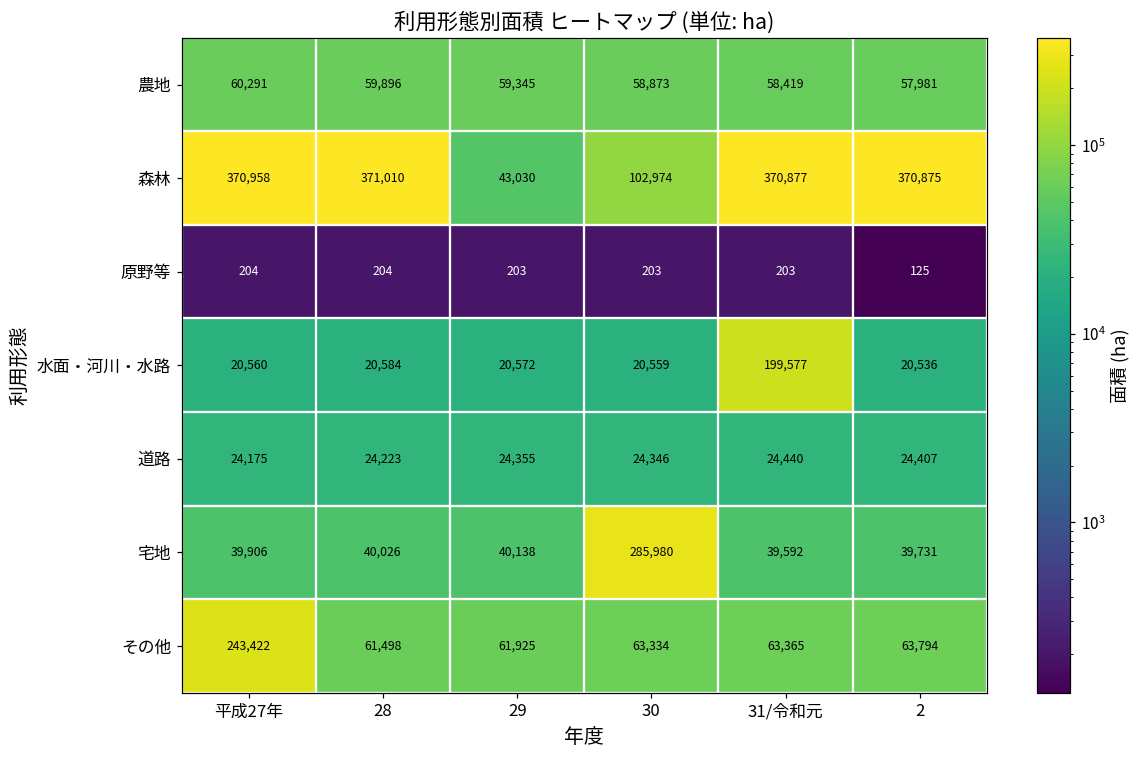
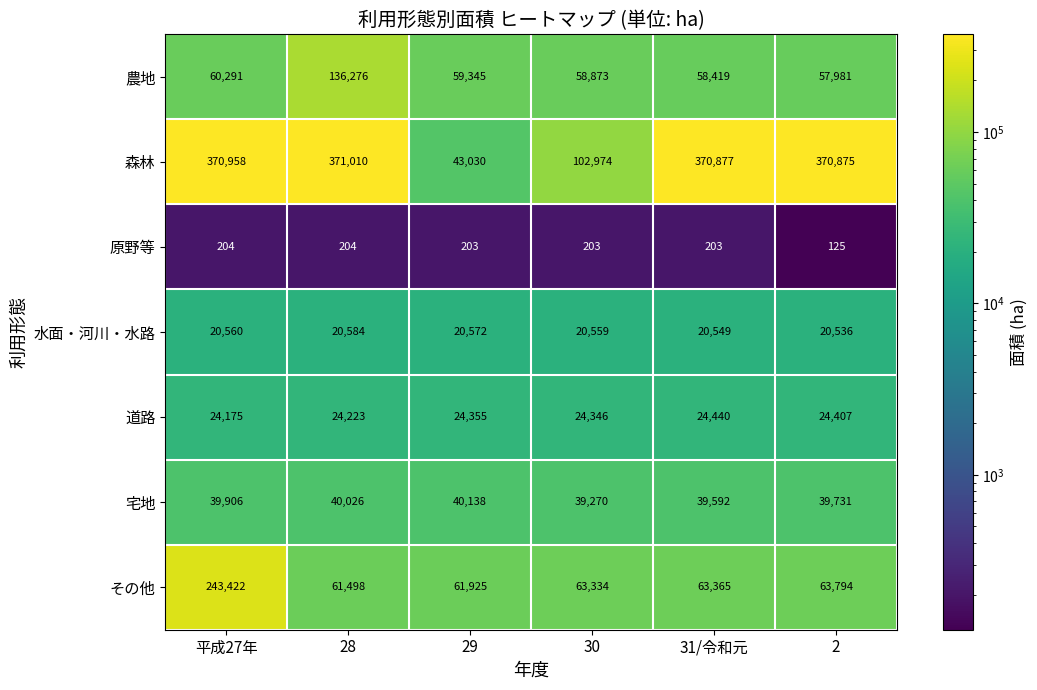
農地, 28: 59,896 -> 136,276
水面・河川・水路, 31/令和元: 199,577 -> 20,549
宅地, 30: 285,980 -> 39,270
